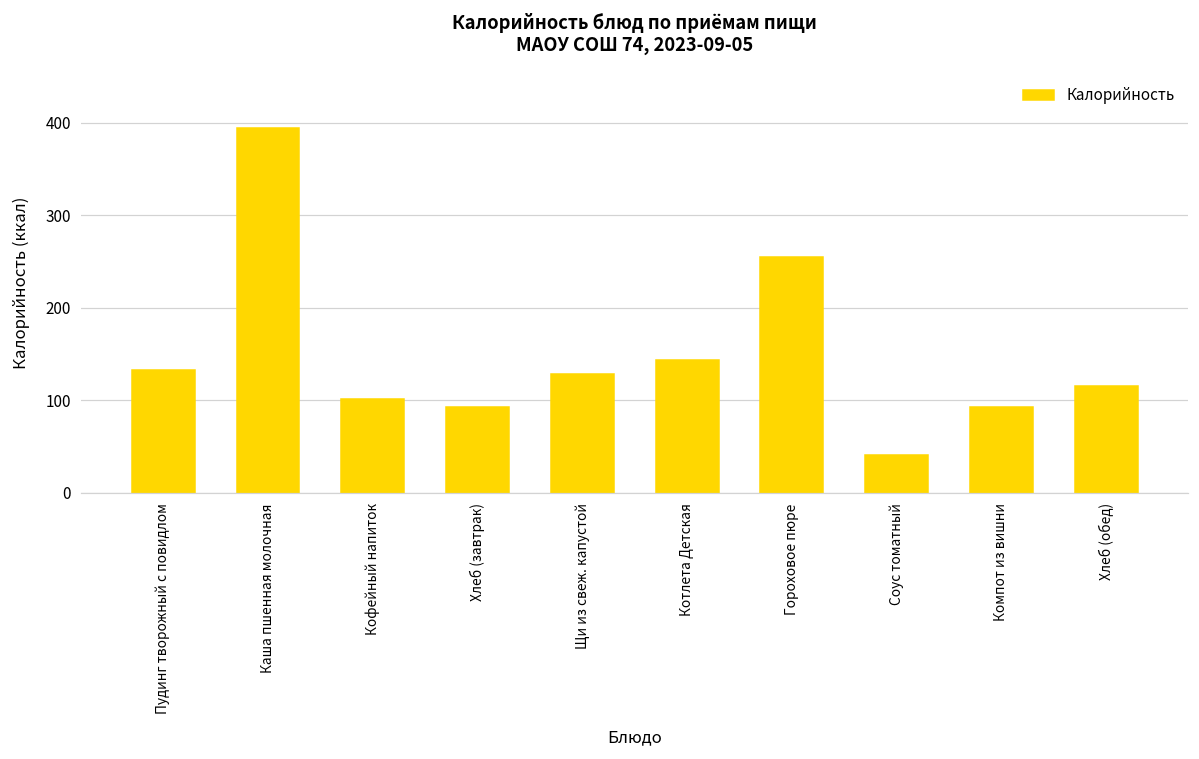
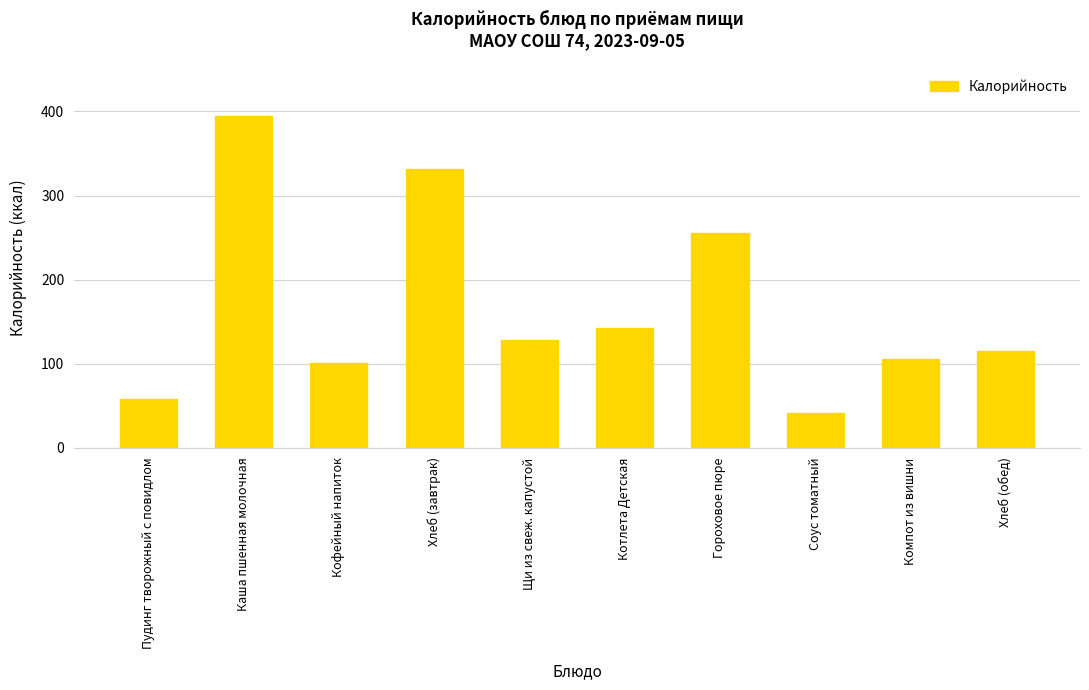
Пудинг творожный с повидлом: 130 -> 60
Хлеб (завтрак): 90 -> 330
Компот из вишни: 90 -> 110
